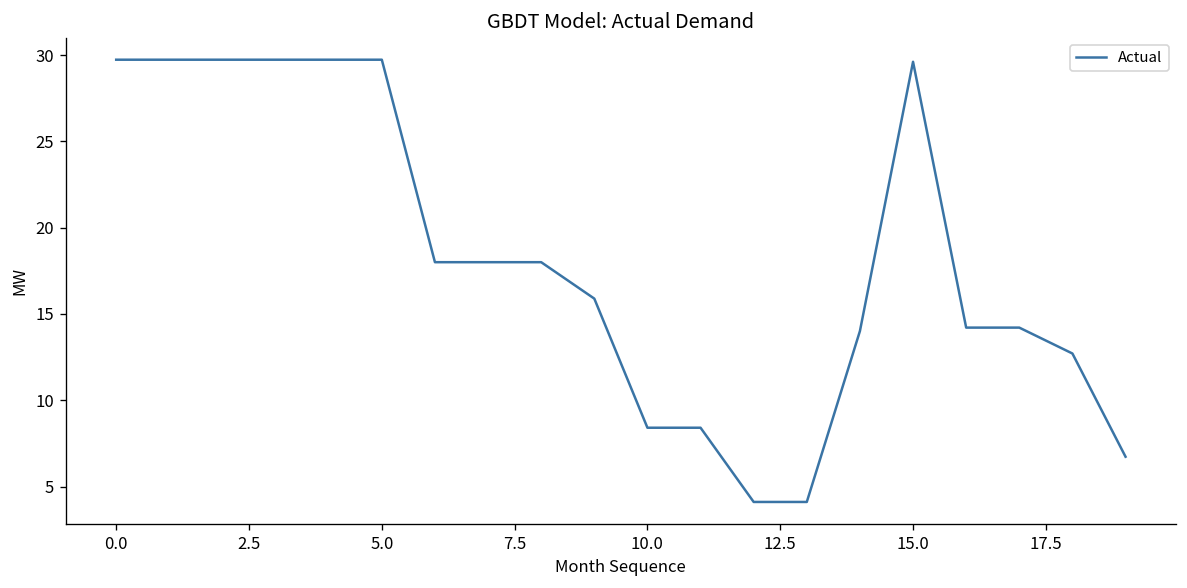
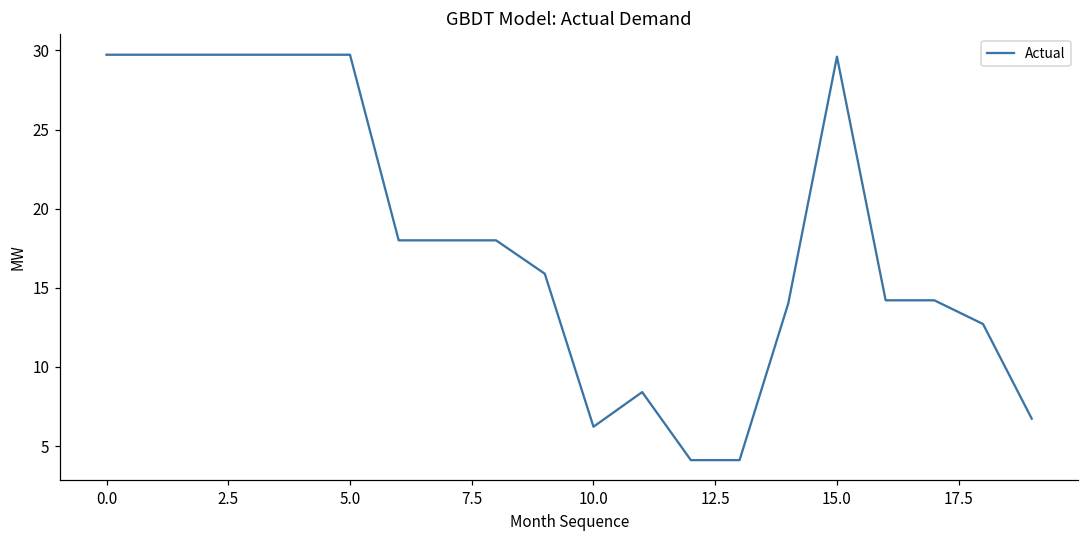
10.0: 8.4 -> 6.2
